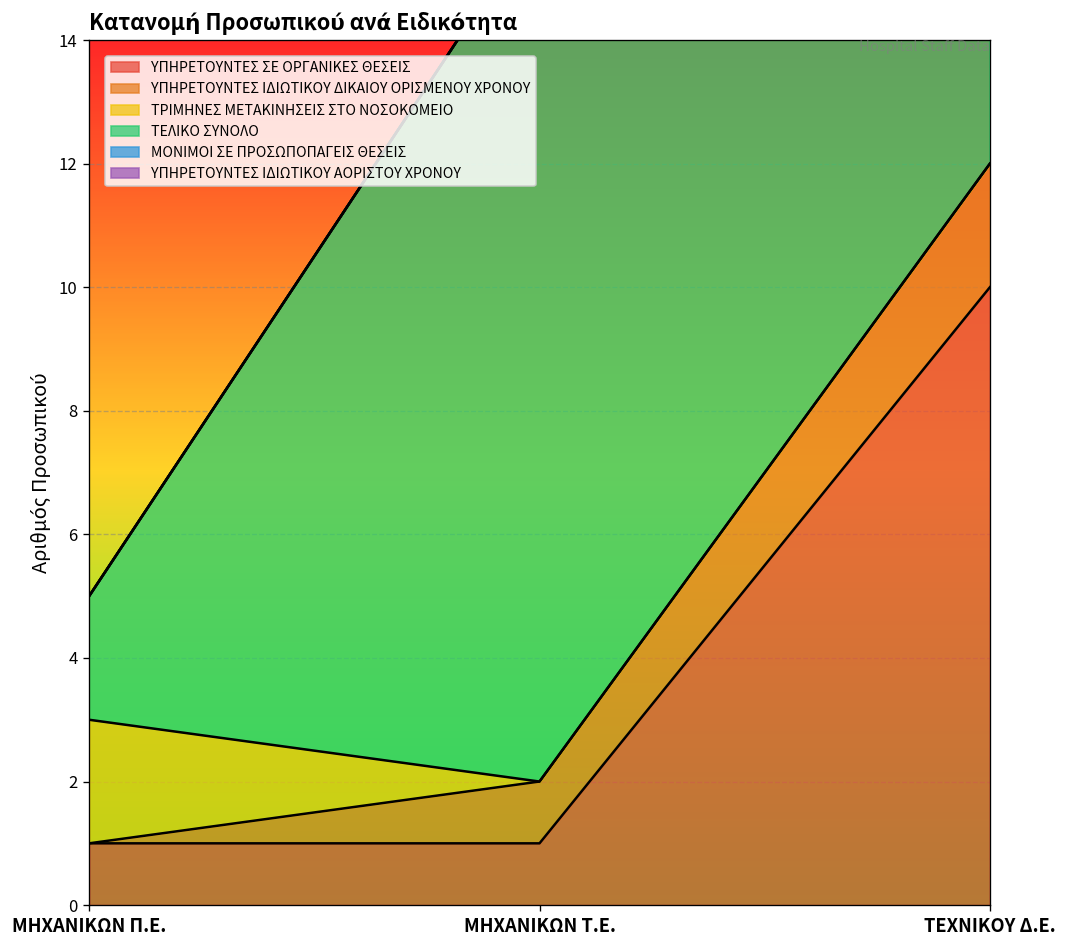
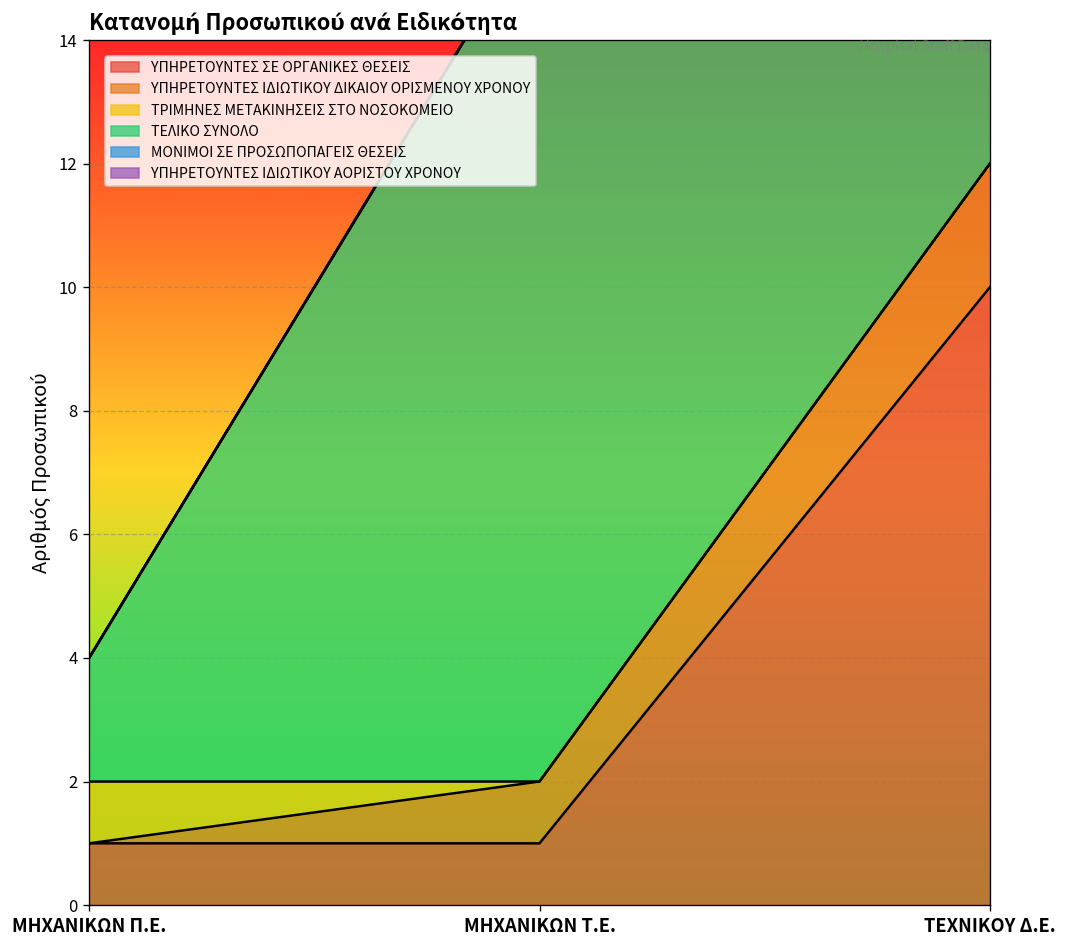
ΤΡΙΜΗΝΕΣ ΜΕΤΑΚΙΝΗΣΕΙΣ ΣΤΟ ΝΟΣΟΚΟΜΕΙΟ, ΜΗΧΑΝΙΚΩΝ Π.Ε.: 2 -> 1
